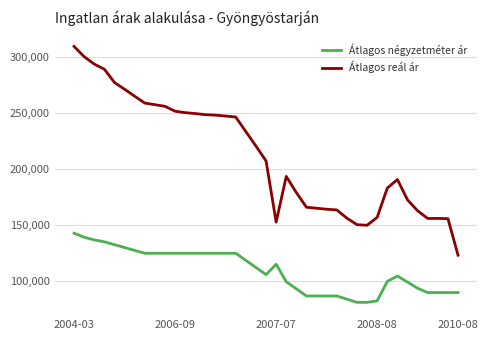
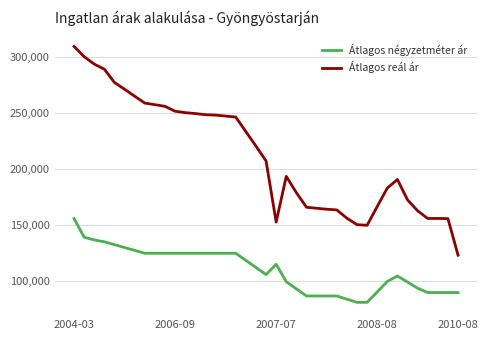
Átlagos négyzetméter ár, 2004-03: 143,000 -> 156,000
Átlagos négyzetméter ár, 2008-08: 83,000 -> 91,000
Átlagos reál ár, 2008-08: 157,000 -> 167,000
